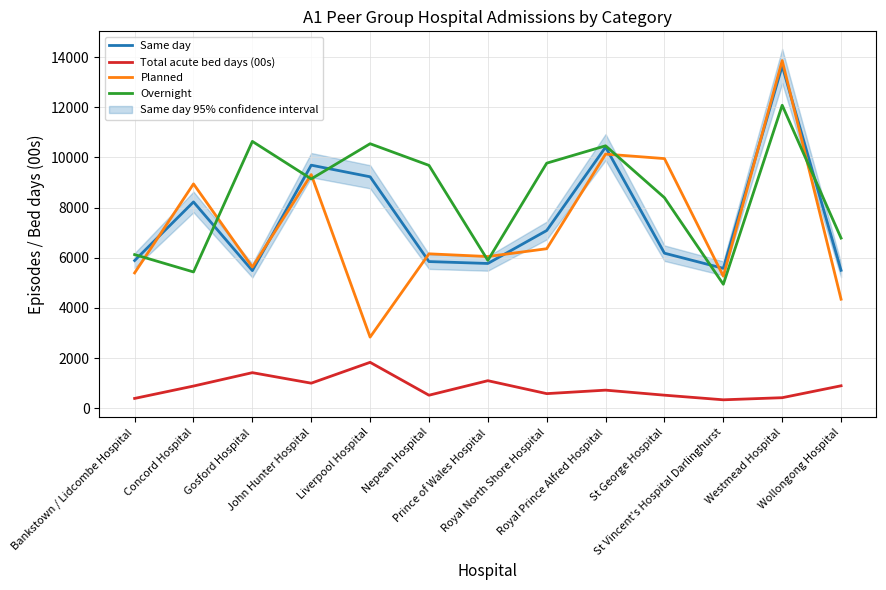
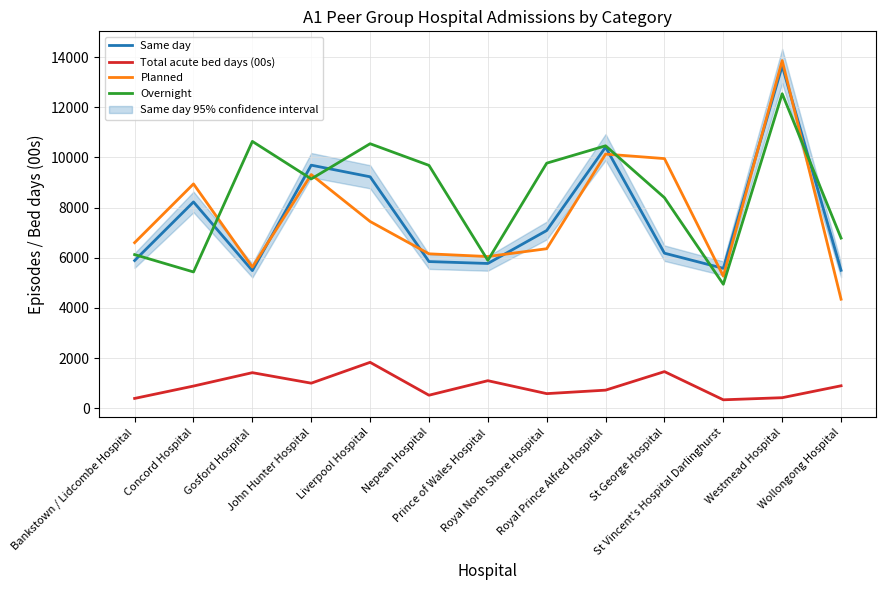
Planned, Bankstown / Lidcombe Hospital: 5400 -> 6600
Planned, Liverpool Hospital: 2800 -> 7400
Total acute bed days (00s), St George Hospital: 500 -> 1500
Overnight, Westmead Hospital: 12100 -> 12500
